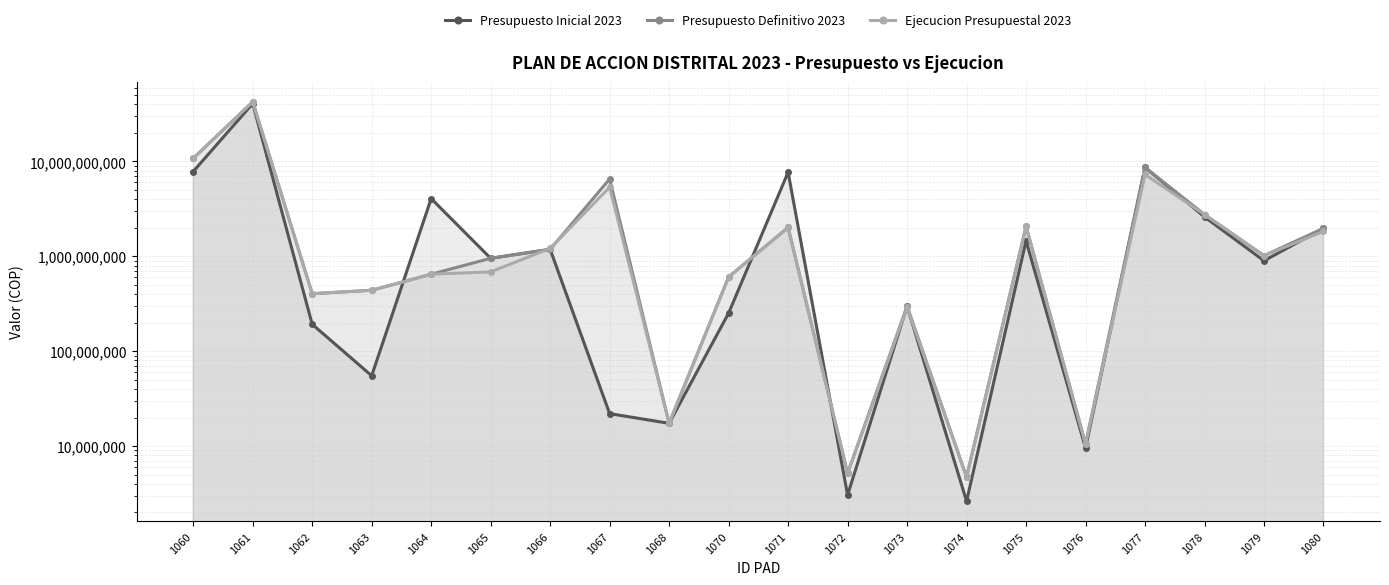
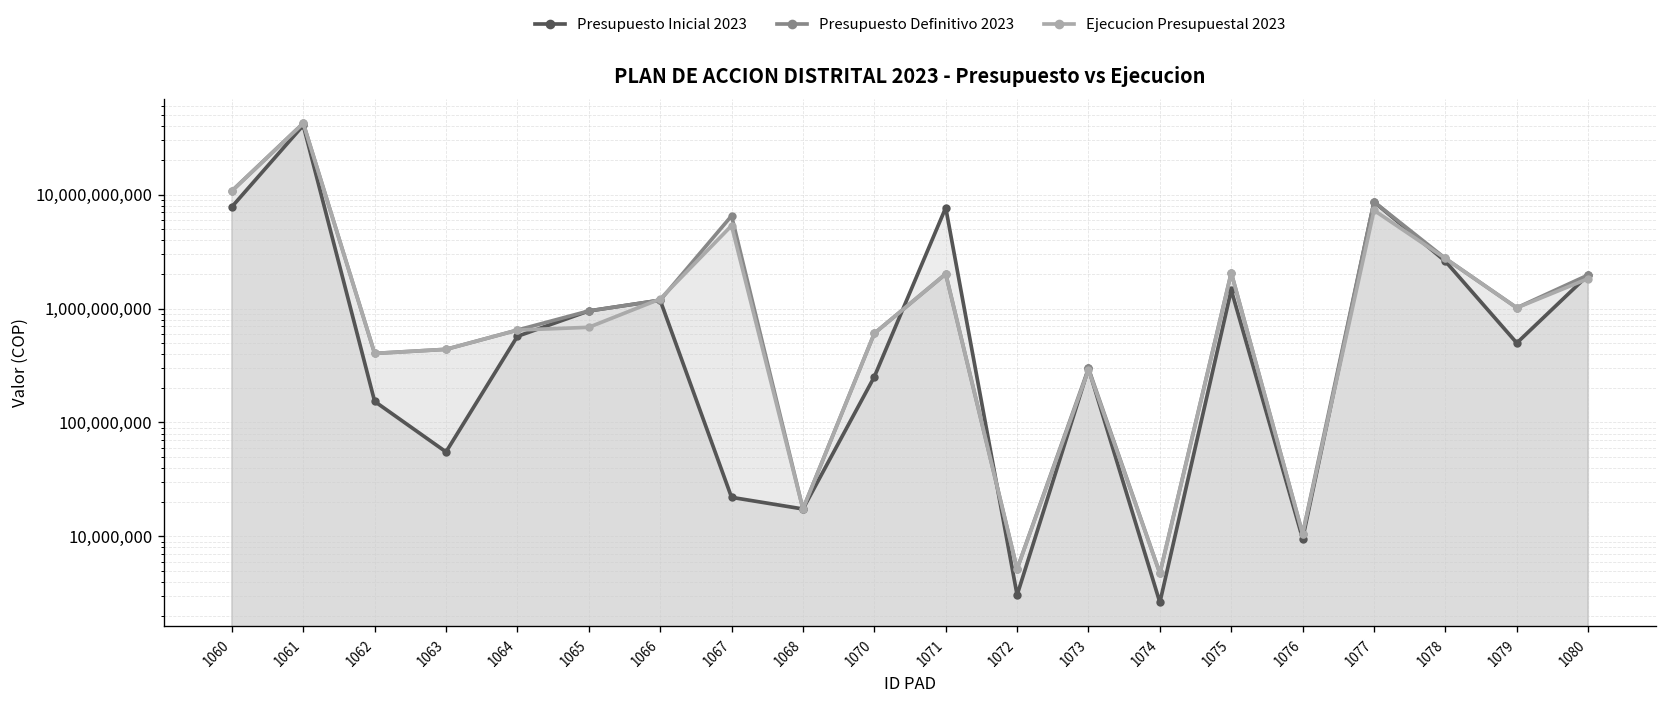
Presupuesto Inicial 2023, 1062: 190,000,000 -> 150,000,000
Presupuesto Inicial 2023, 1064: 4,100,000,000 -> 600,000,000
Presupuesto Inicial 2023, 1079: 900,000,000 -> 500,000,000
